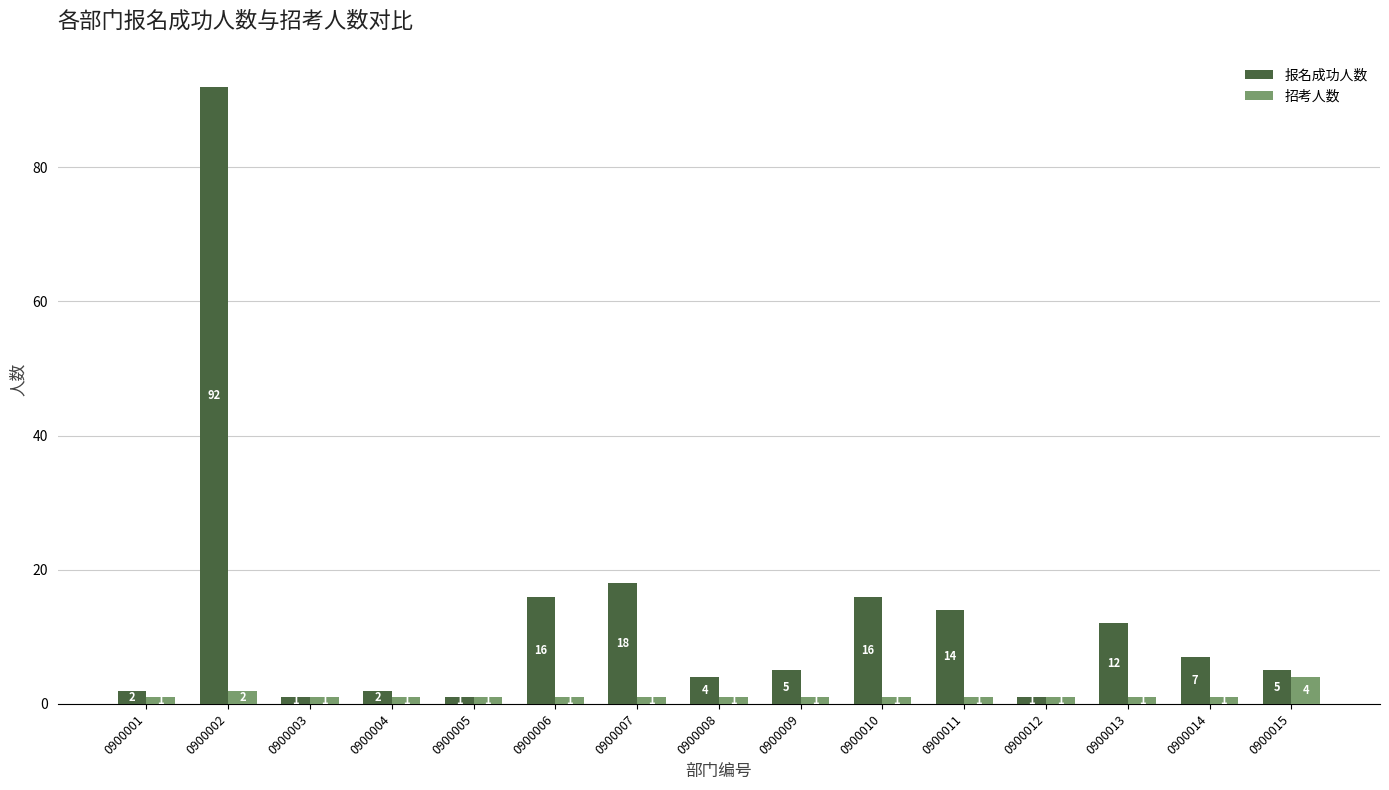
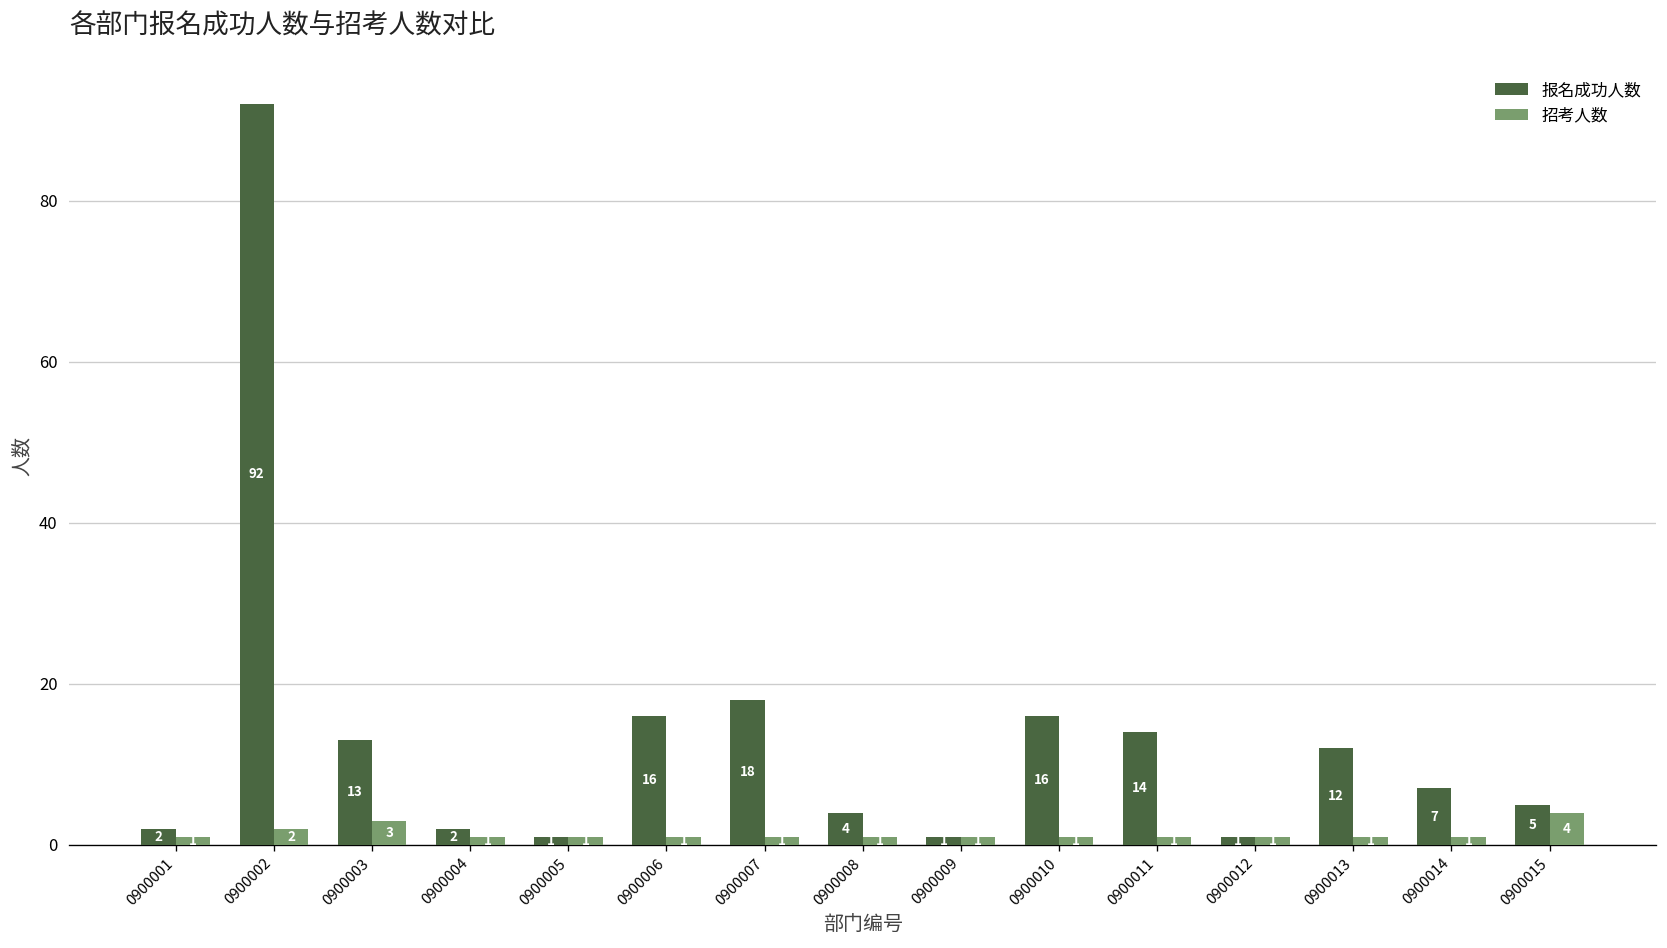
报名成功人数, 0900003: 1 -> 13
招考人数, 0900003: 1 -> 3
报名成功人数, 0900009: 5 -> 1
